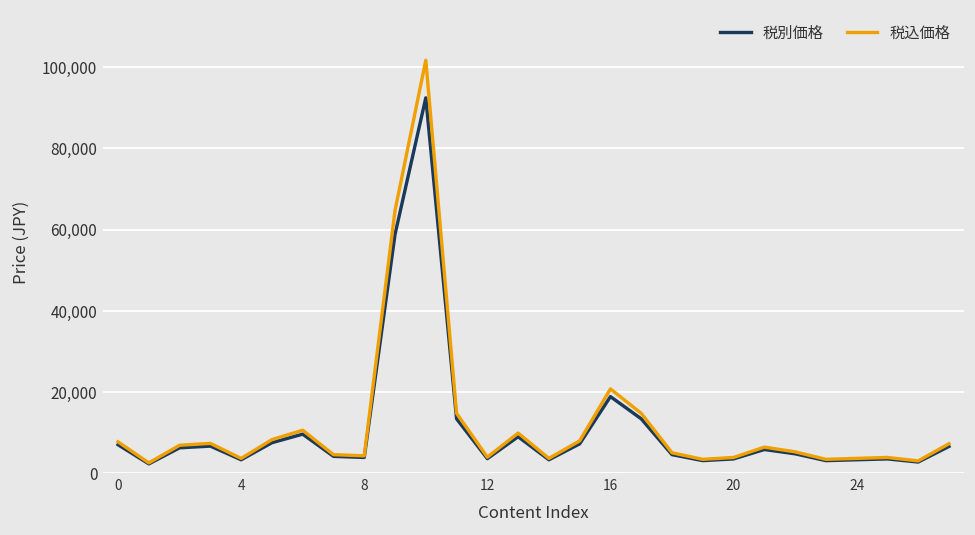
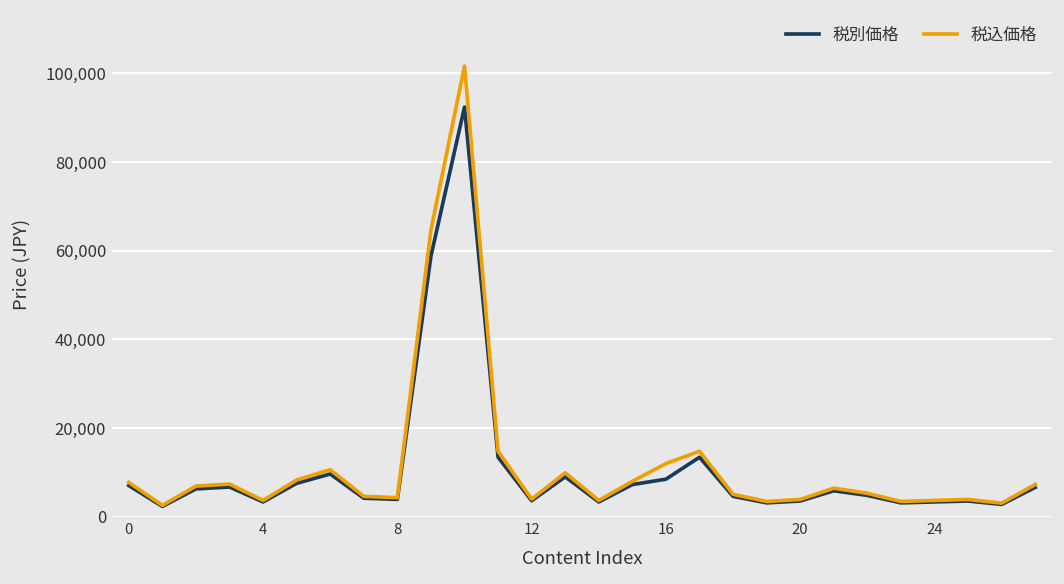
税別価格, 16: 19,000 -> 8,000
税込価格, 16: 21,000 -> 12,000
